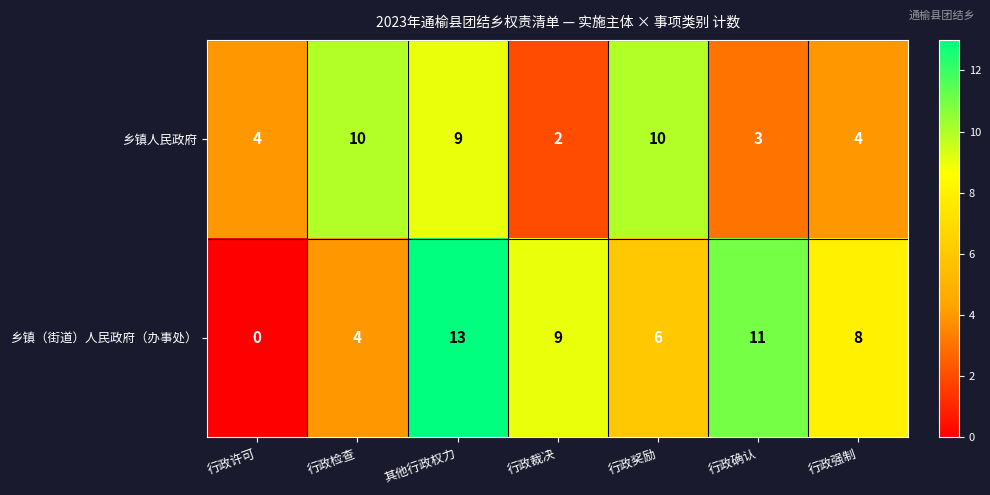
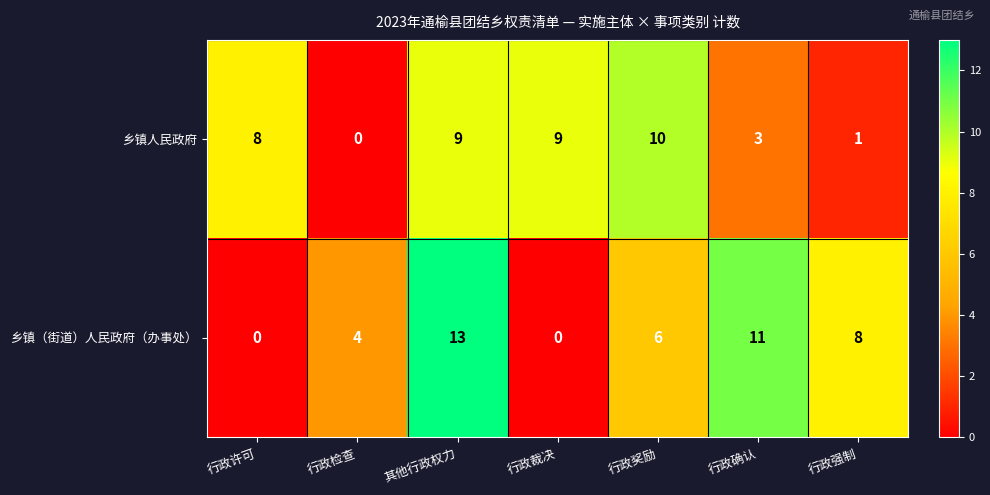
乡镇人民政府, 行政许可: 4 -> 8
乡镇人民政府, 行政检查: 10 -> 0
乡镇人民政府, 行政裁决: 2 -> 9
乡镇人民政府, 行政强制: 4 -> 1
乡镇（街道）人民政府（办事处）, 行政裁决: 9 -> 0
